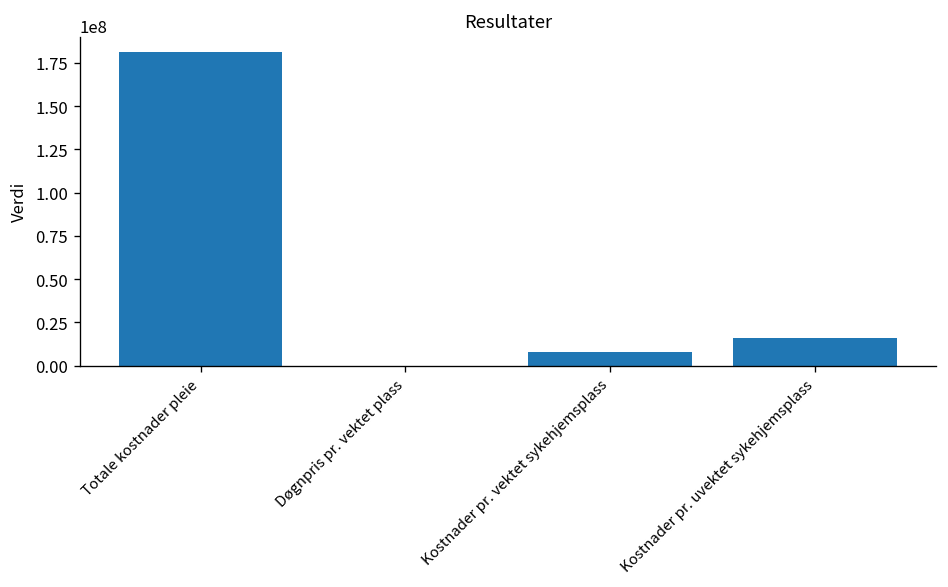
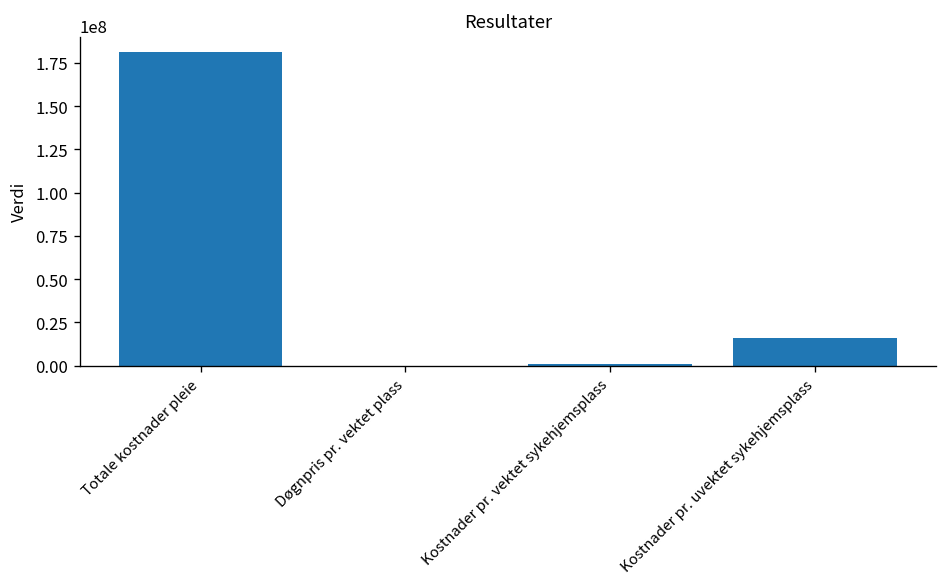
Kostnader pr. vektet sykehjemsplass: 8000000 -> 1000000
